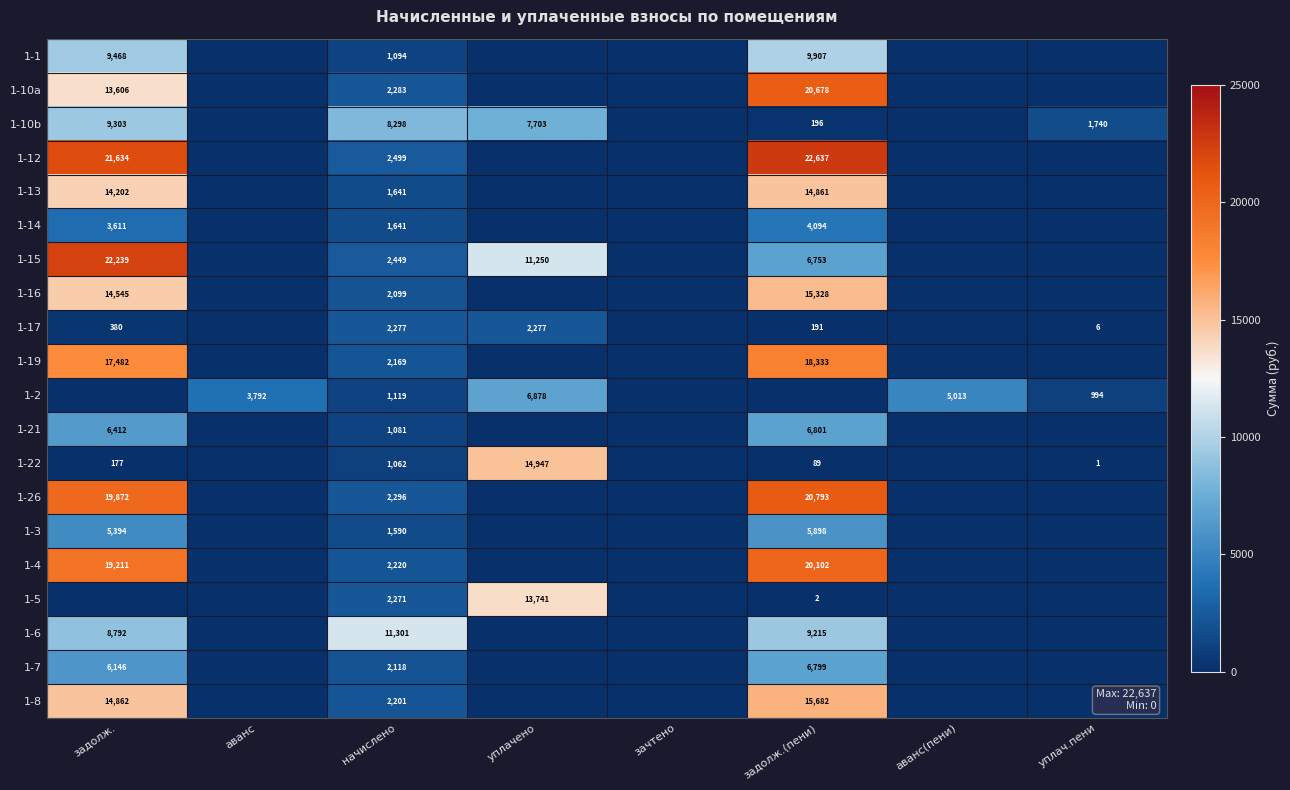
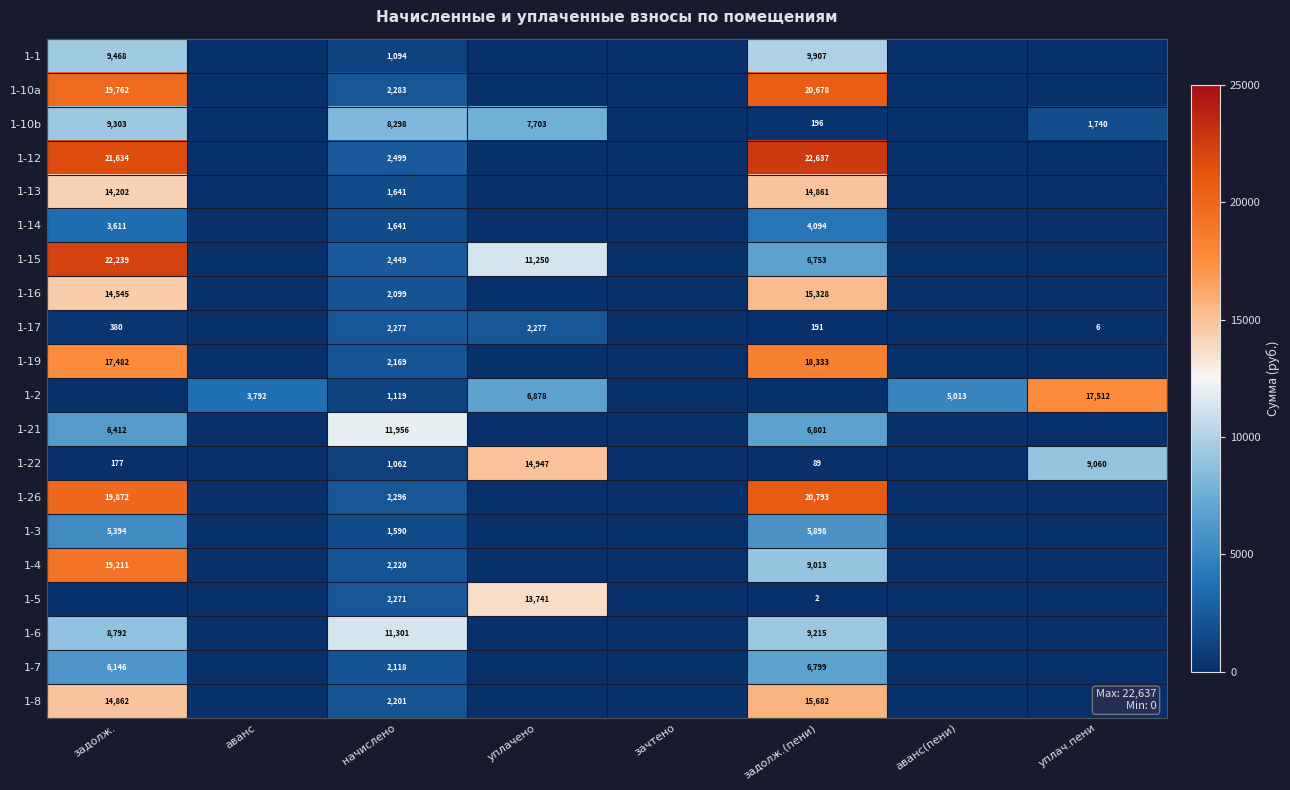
1-10a, задолж.: 13,606 -> 19,762
1-2, уплач.пени: 994 -> 17,512
1-21, начислено: 1,081 -> 11,956
1-22, уплач.пени: 1 -> 9,060
1-4, задолж.(пени): 20,102 -> 9,013
